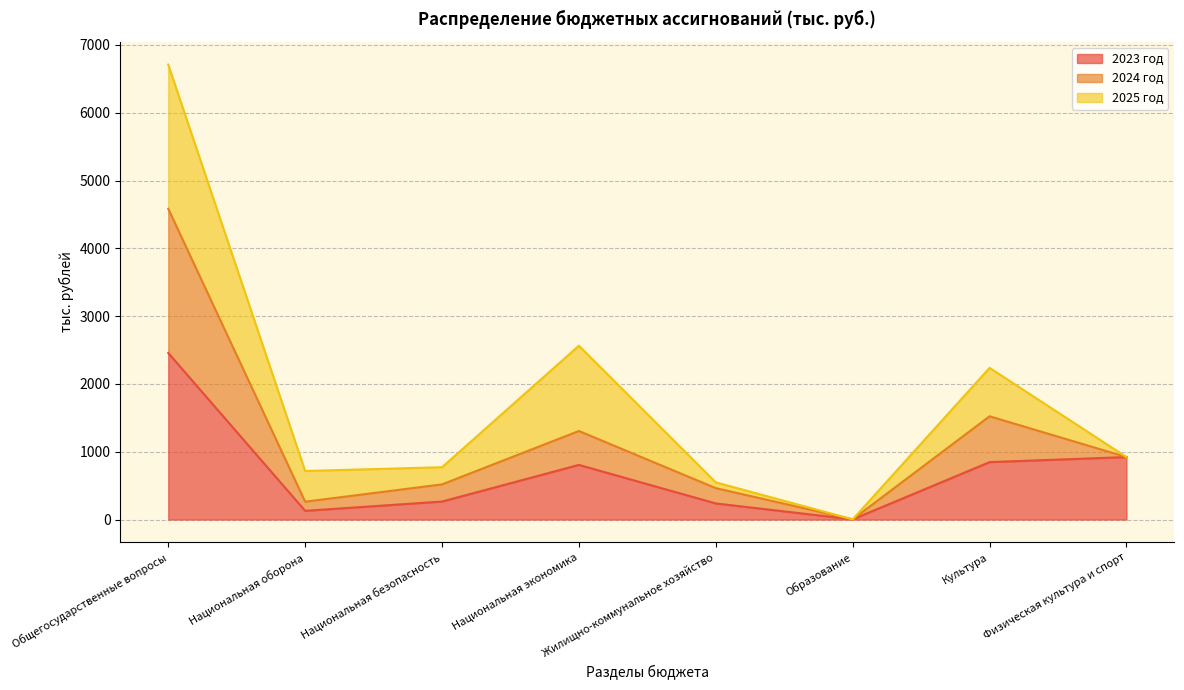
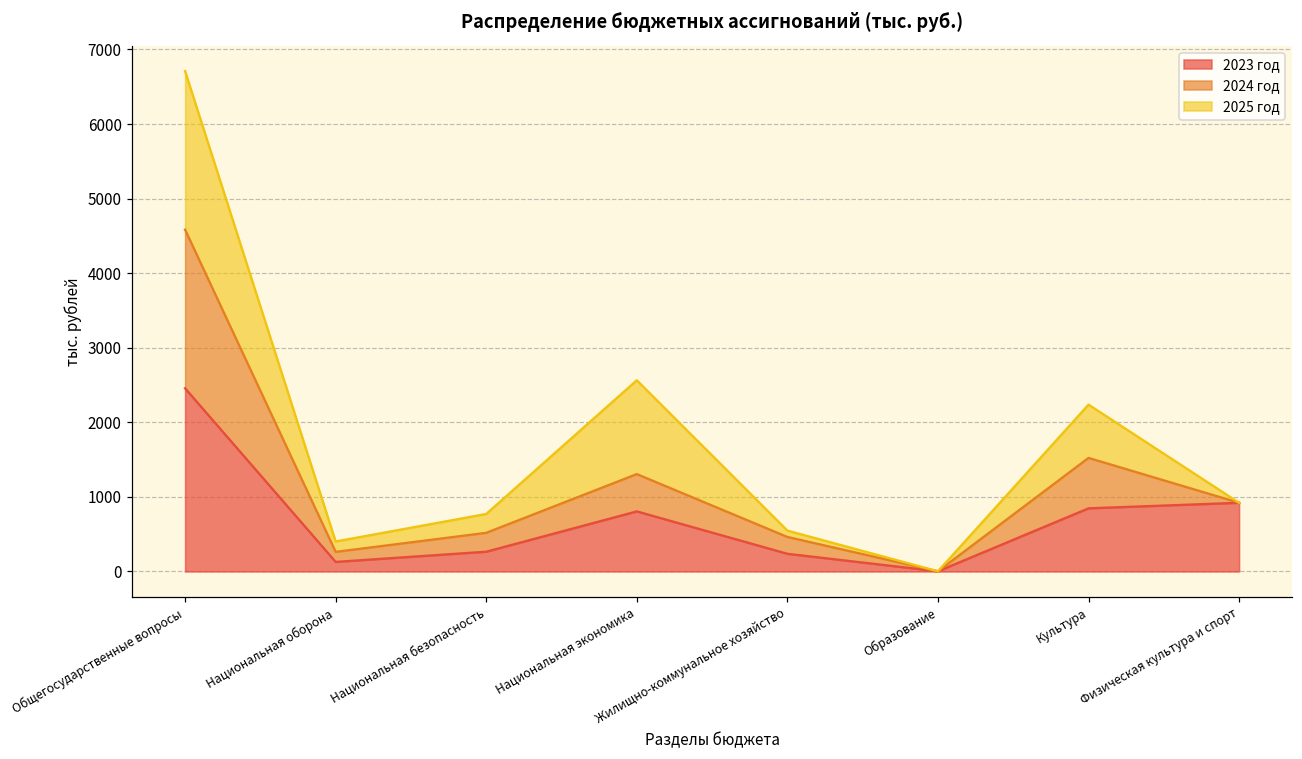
2025 год, Национальная оборона: 500 -> 100
